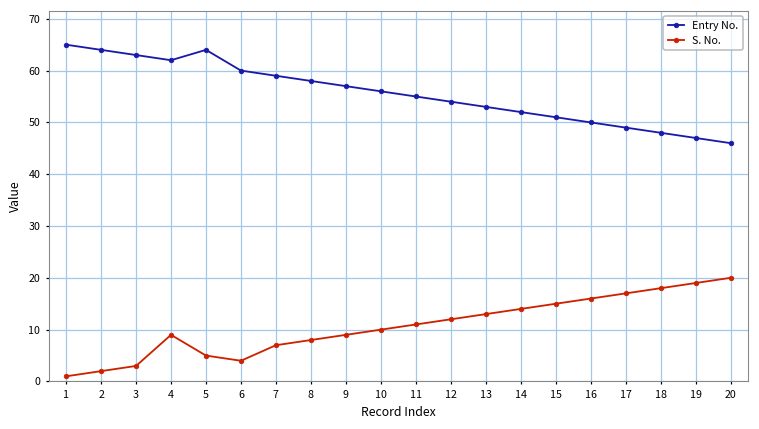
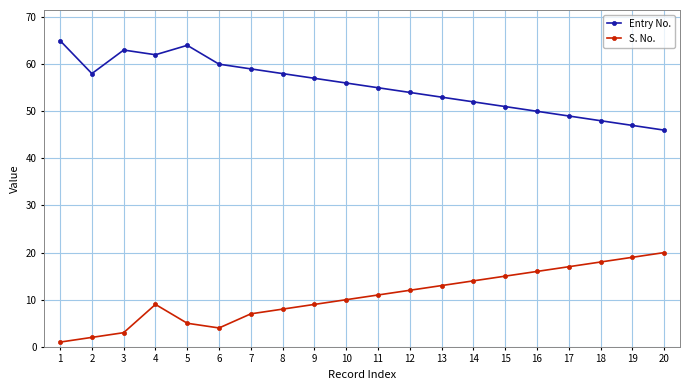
Entry No., 2: 64 -> 58
